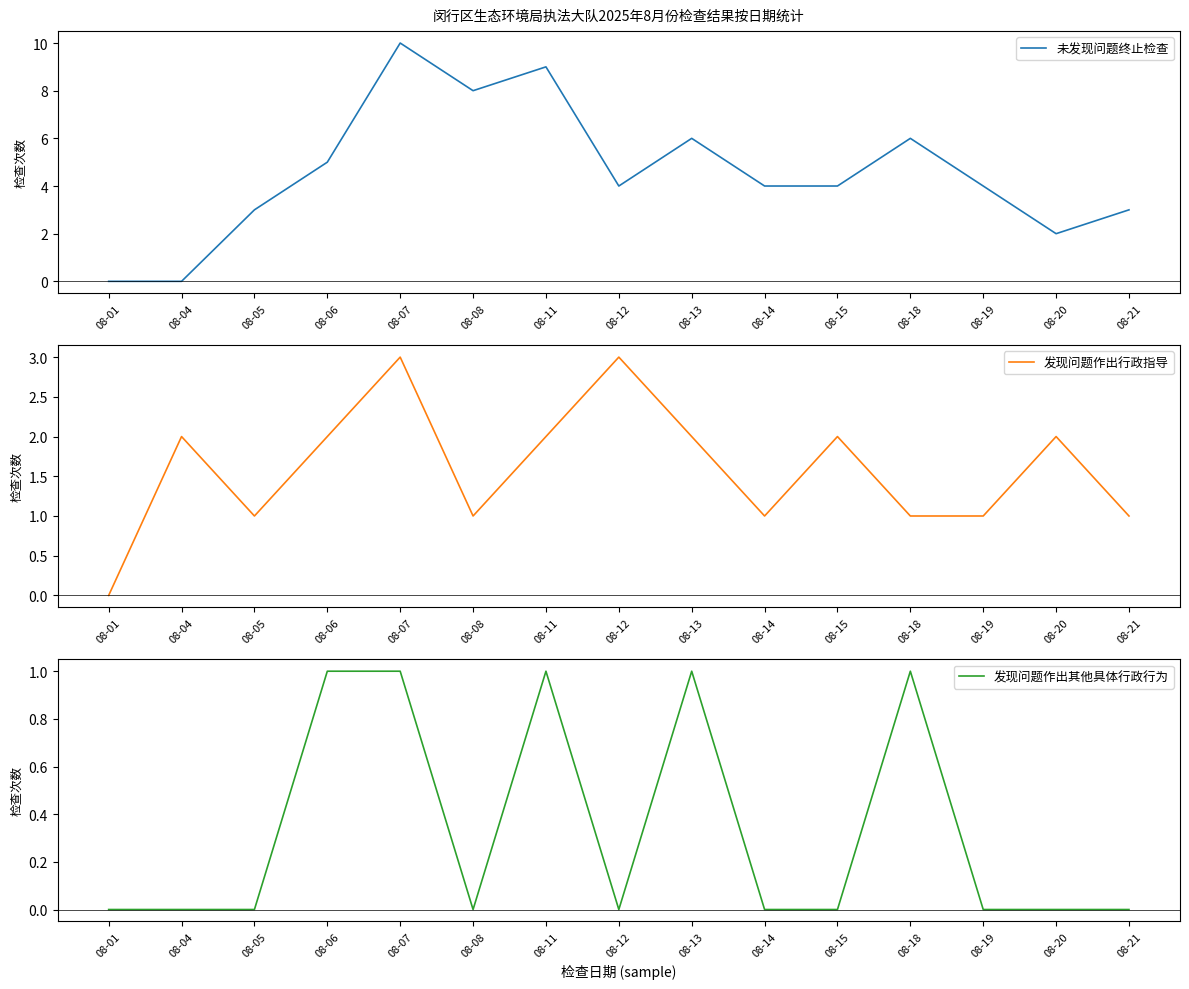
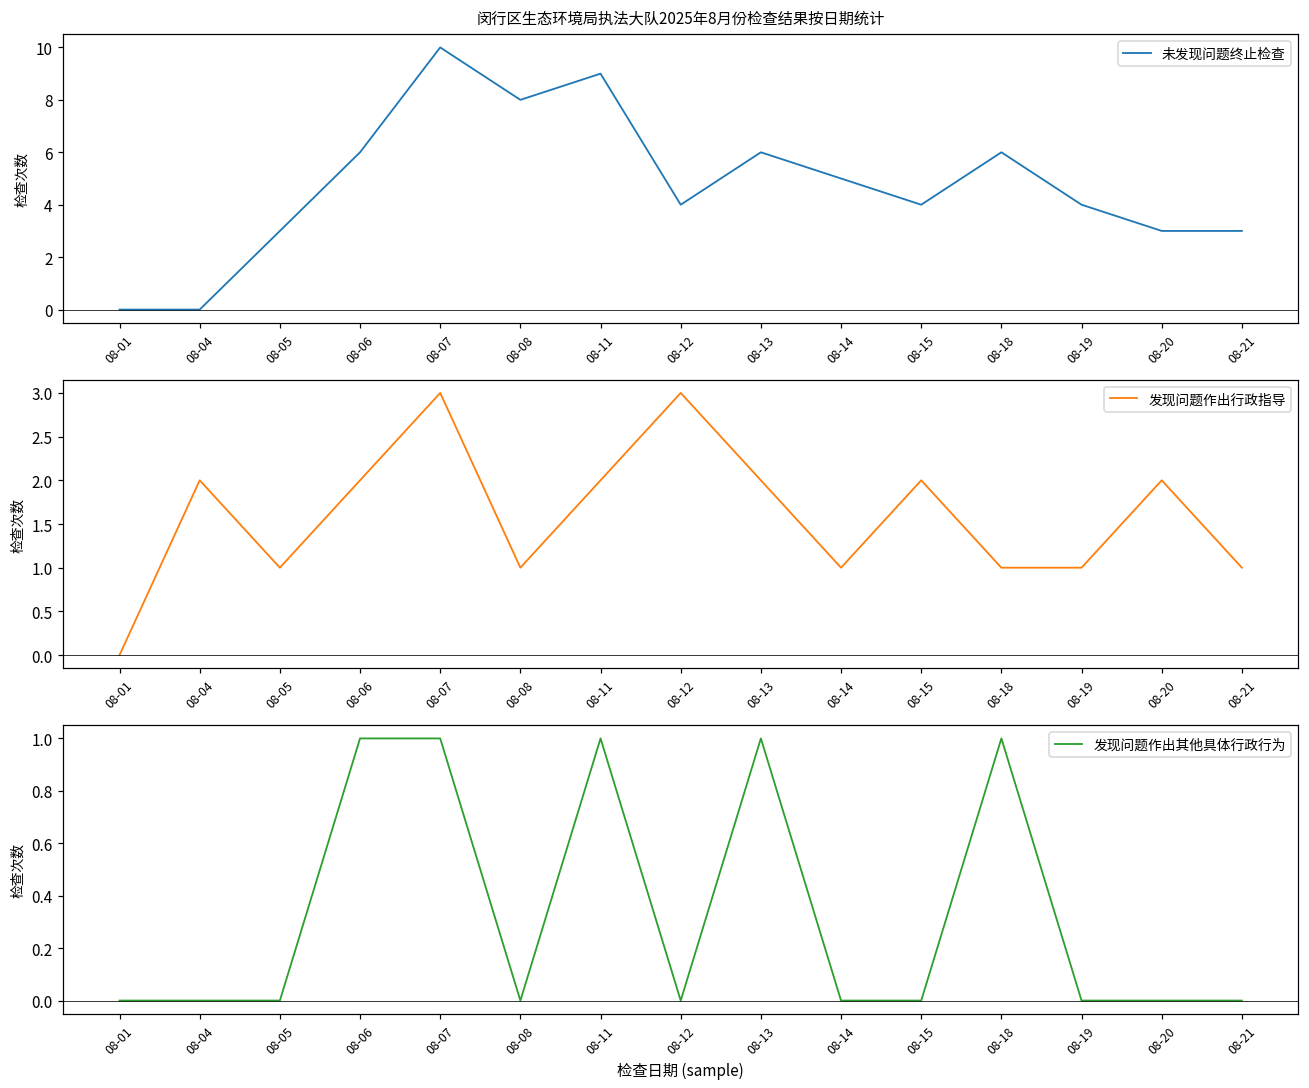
闵行区生态环境局执法大队2025年8月份检查结果按日期统计, 08-06: 5 -> 6
闵行区生态环境局执法大队2025年8月份检查结果按日期统计, 08-14: 4 -> 5
闵行区生态环境局执法大队2025年8月份检查结果按日期统计, 08-20: 2 -> 3
